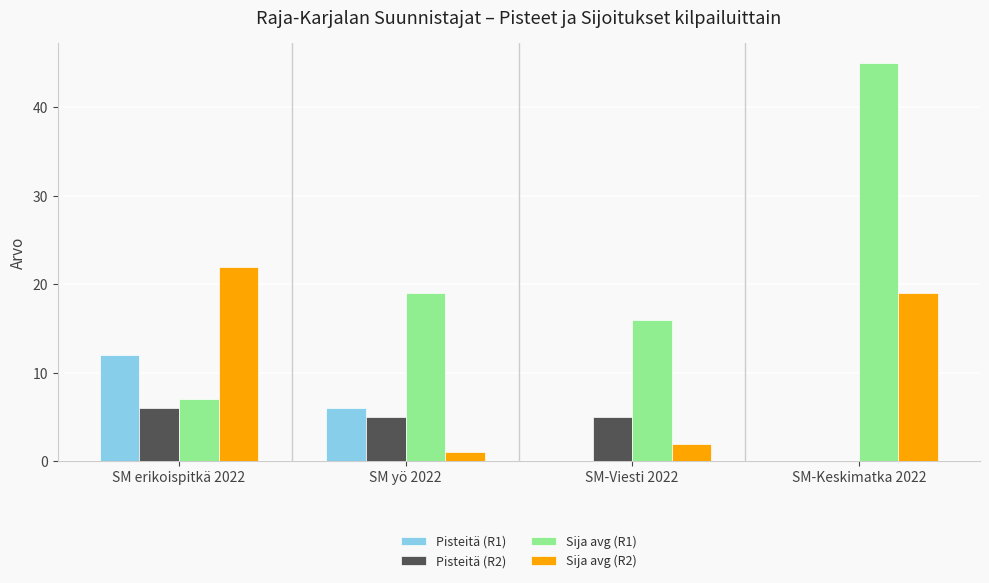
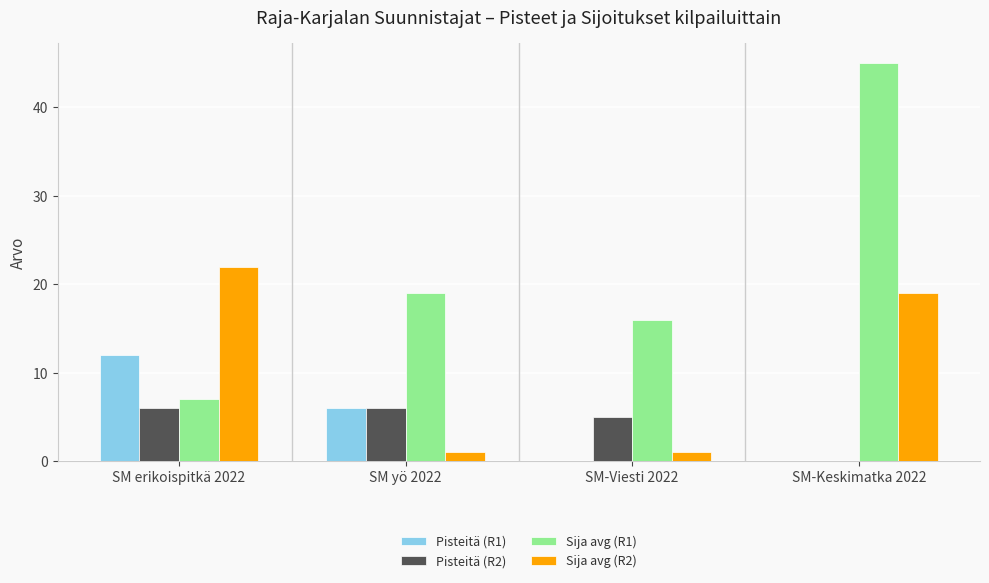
Pisteitä (R2), SM yö 2022: 5 -> 6
Sija avg (R2), SM-Viesti 2022: 2 -> 1
